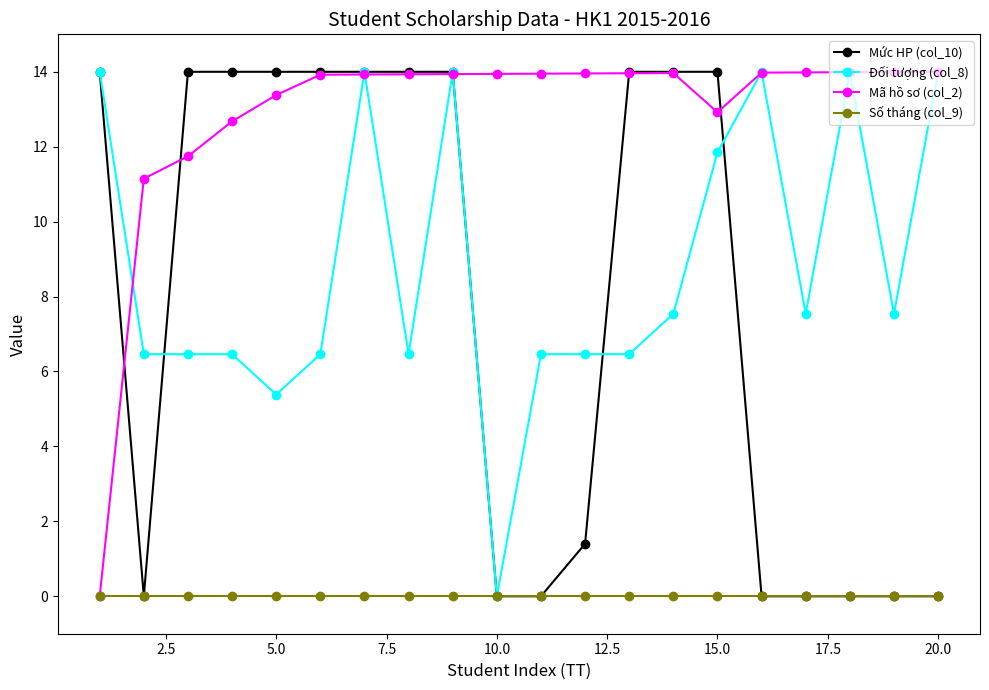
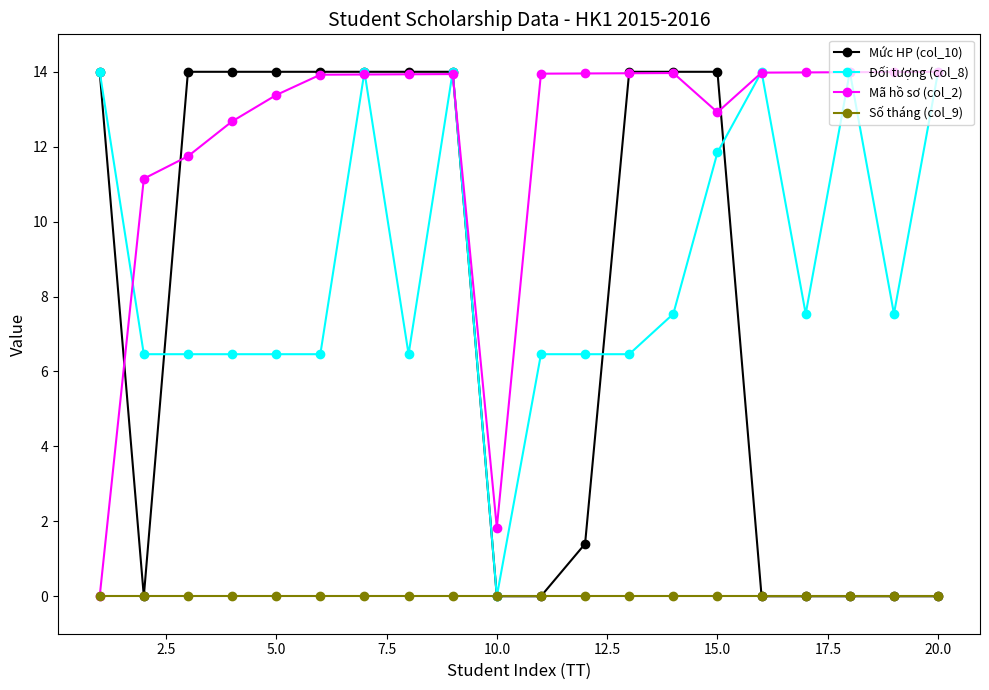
Đối tượng (col_8), 5.0: 5.4 -> 6.5
Mã hồ sơ (col_2), 10.0: 13.9 -> 1.8
